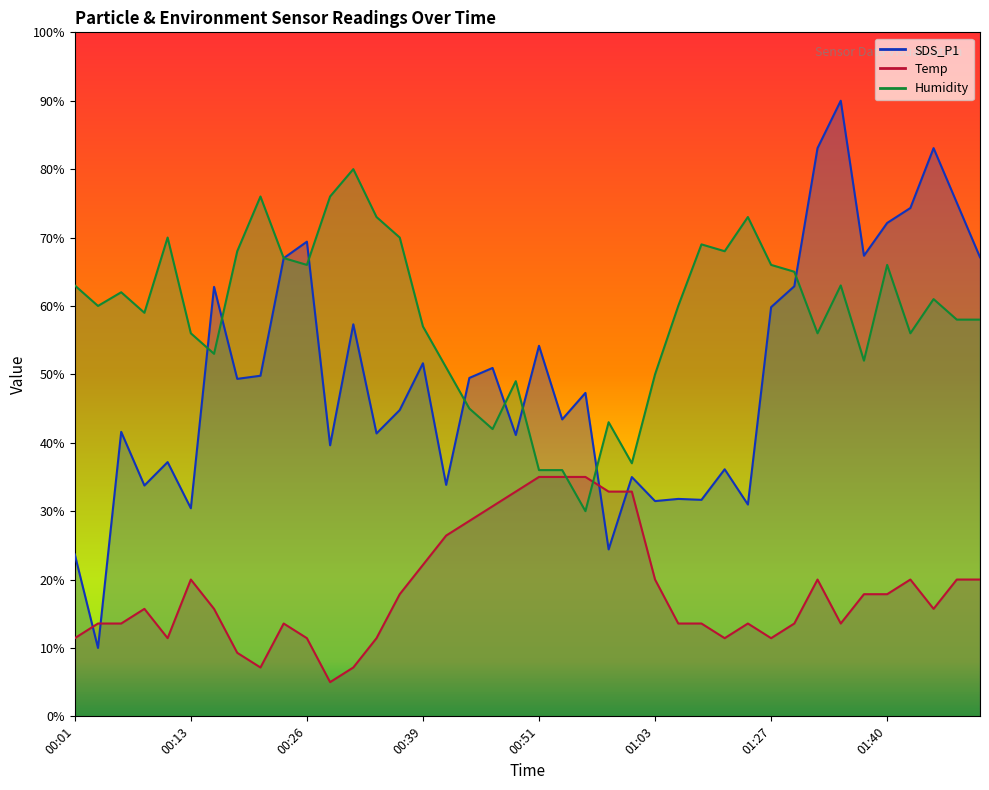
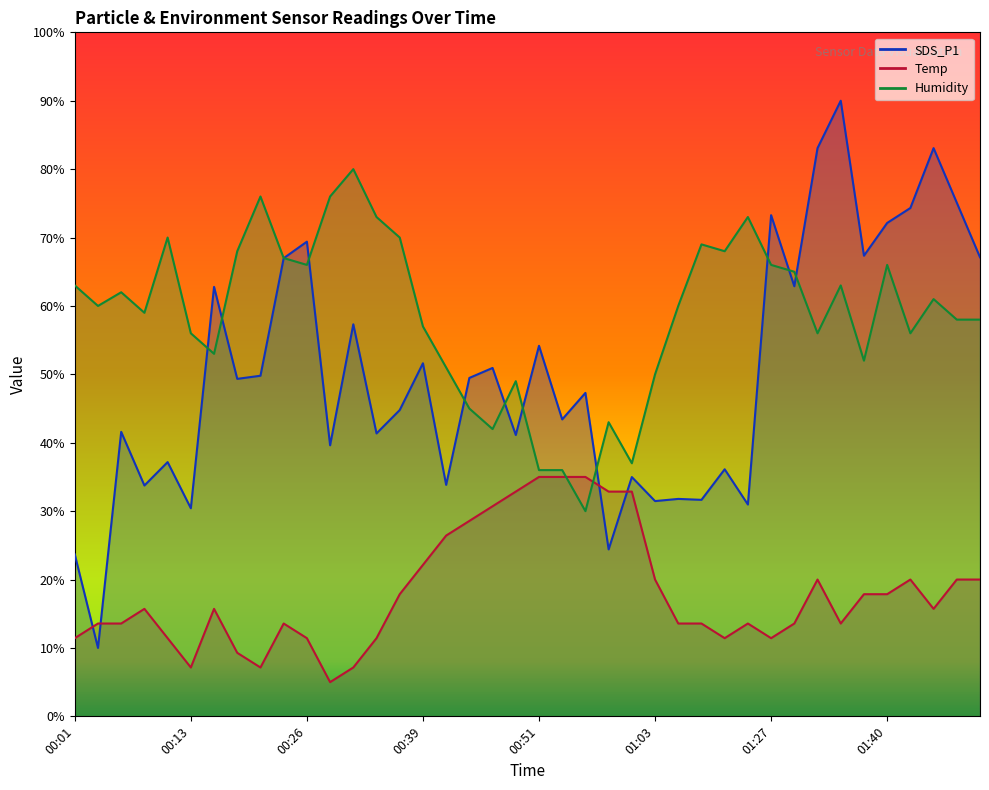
Temp, 00:13: 20% -> 7%
SDS_P1, 01:27: 60% -> 73%
